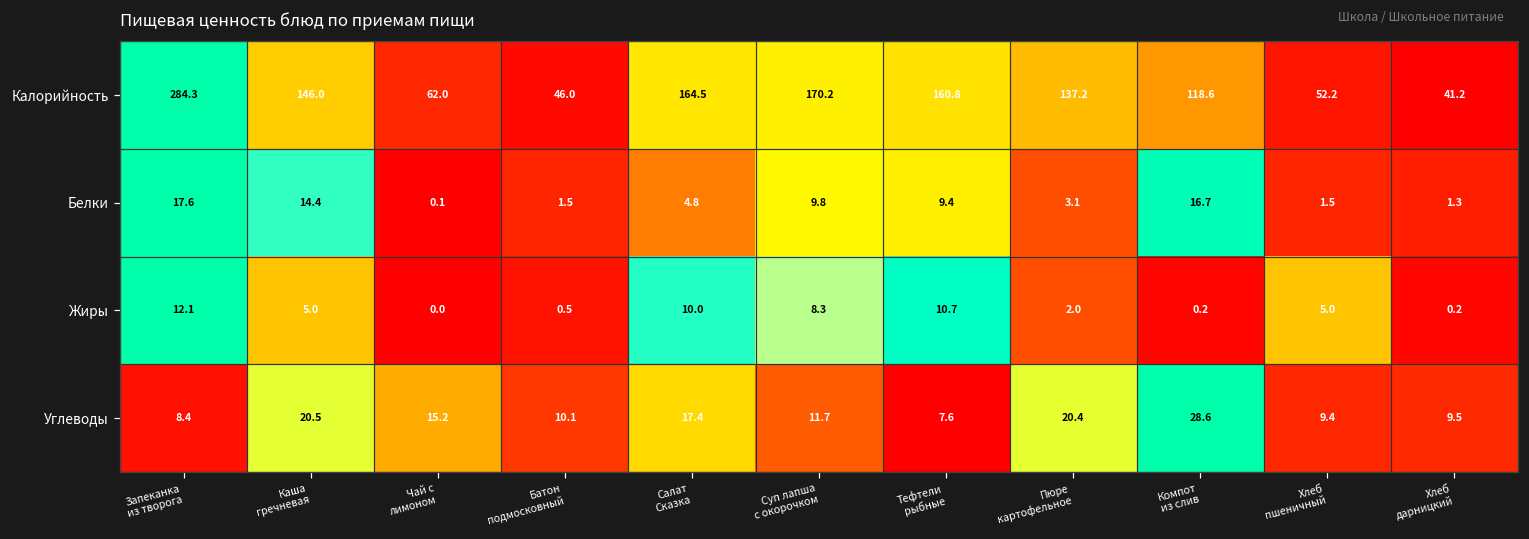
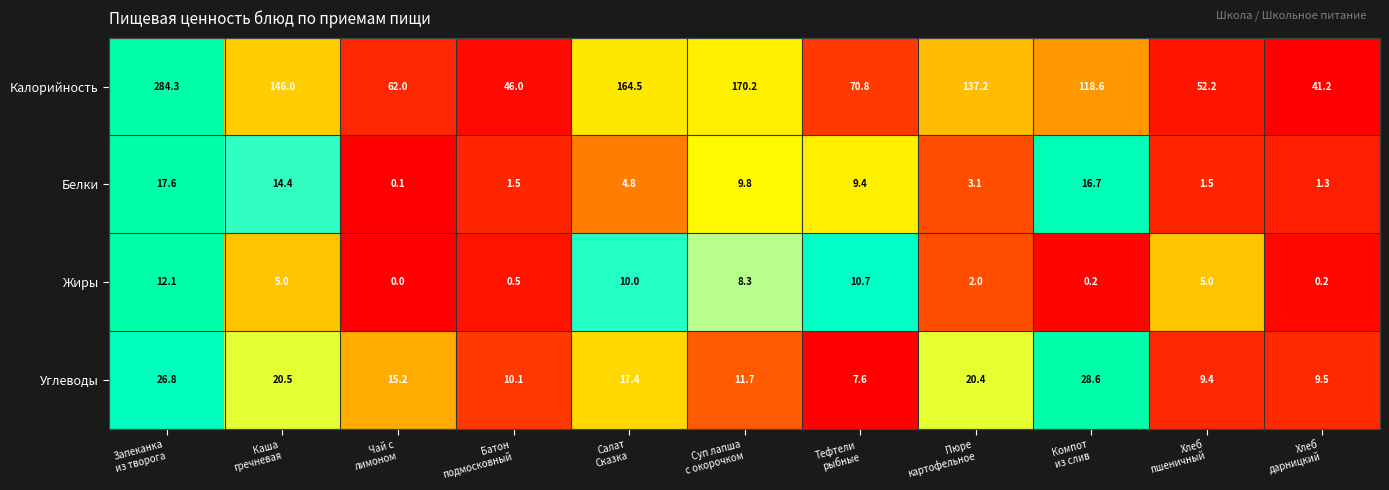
Калорийность, Тефтели рыбные: 160.8 -> 70.8
Углеводы, Запеканка из творога: 8.4 -> 26.8
